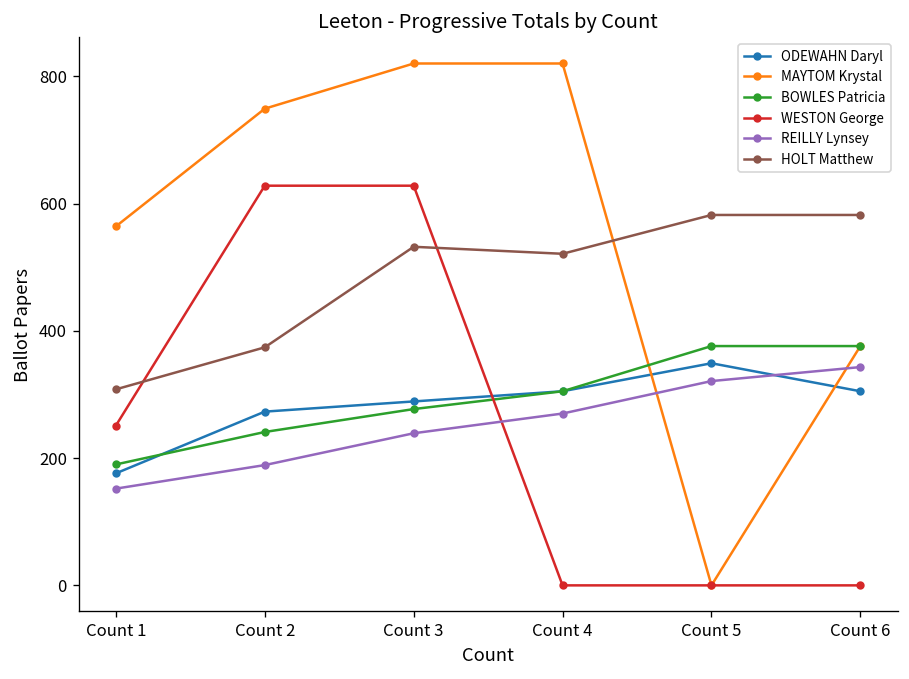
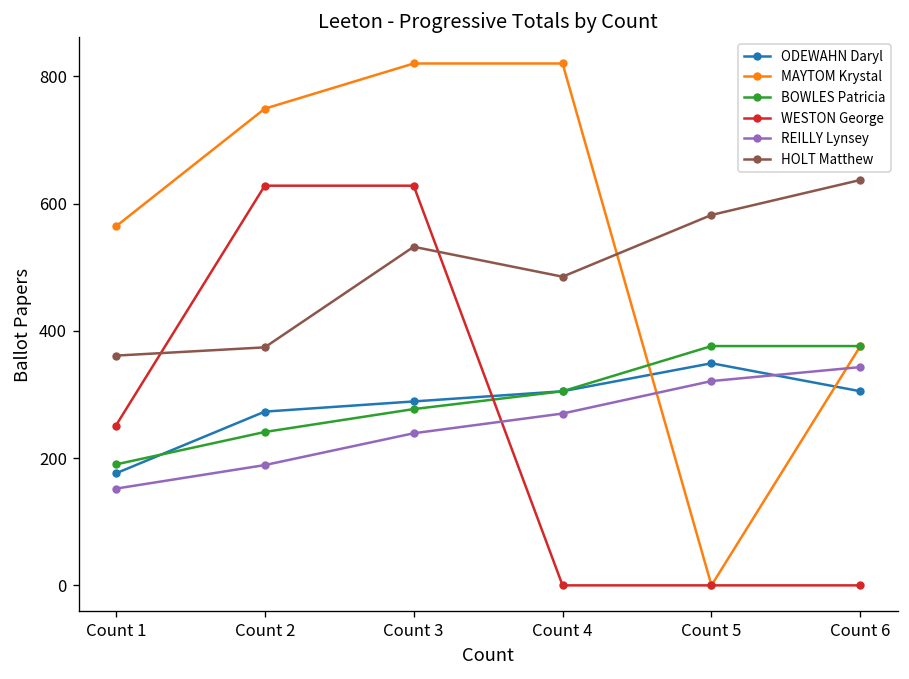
HOLT Matthew, Count 1: 310 -> 360
HOLT Matthew, Count 4: 520 -> 490
HOLT Matthew, Count 6: 580 -> 640
